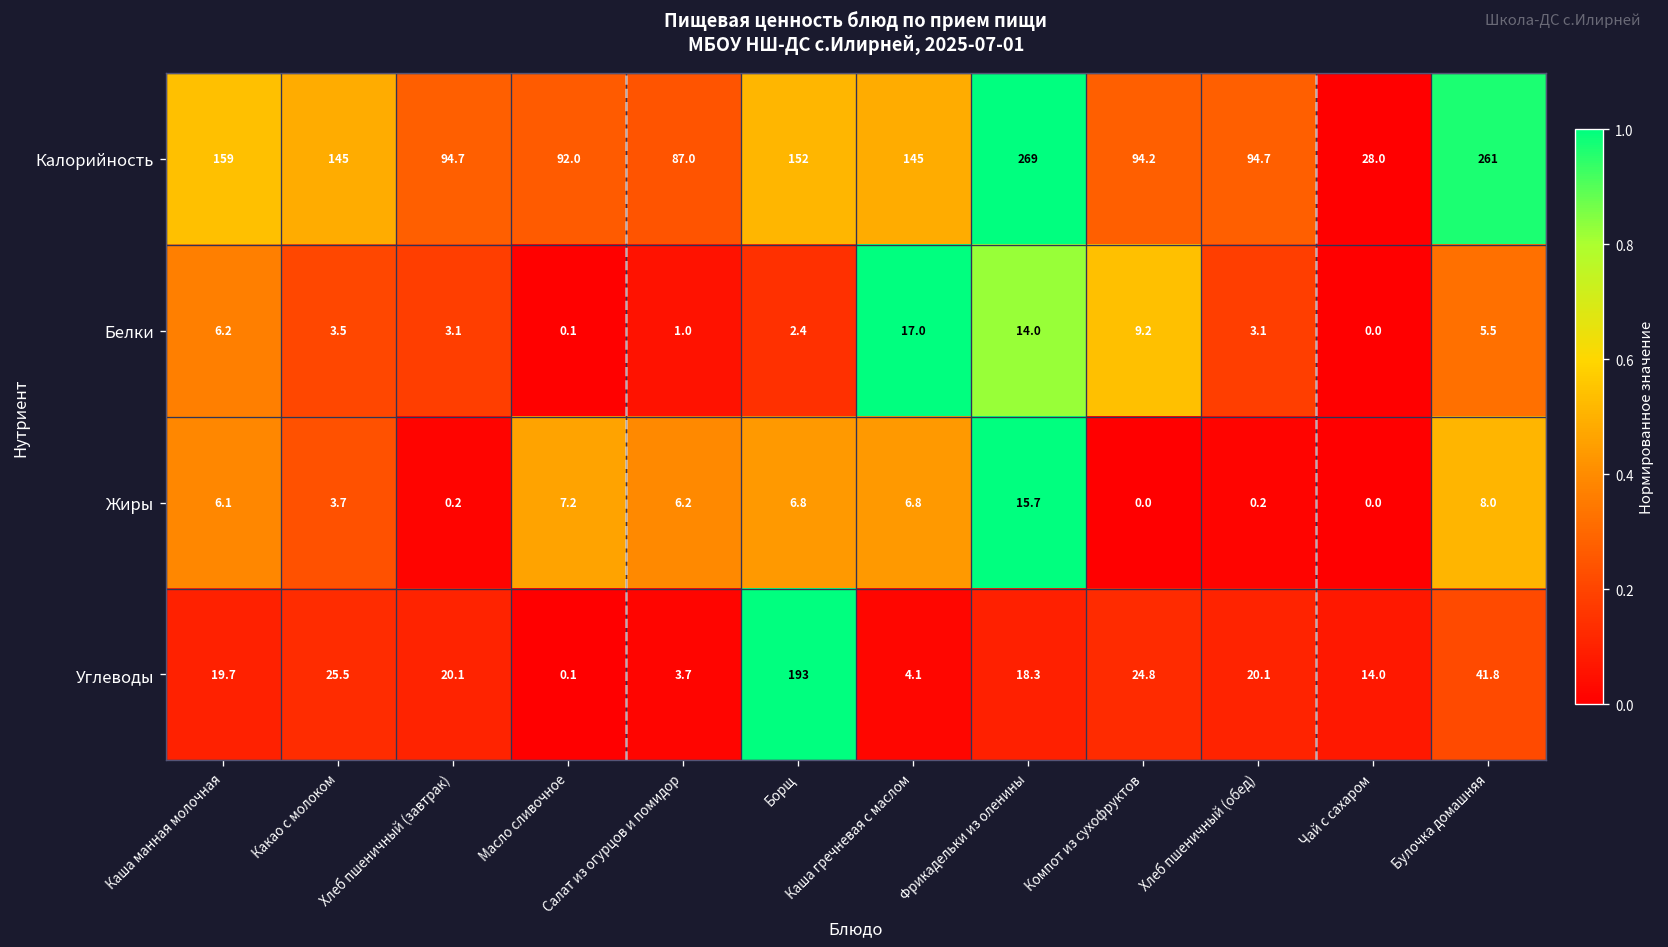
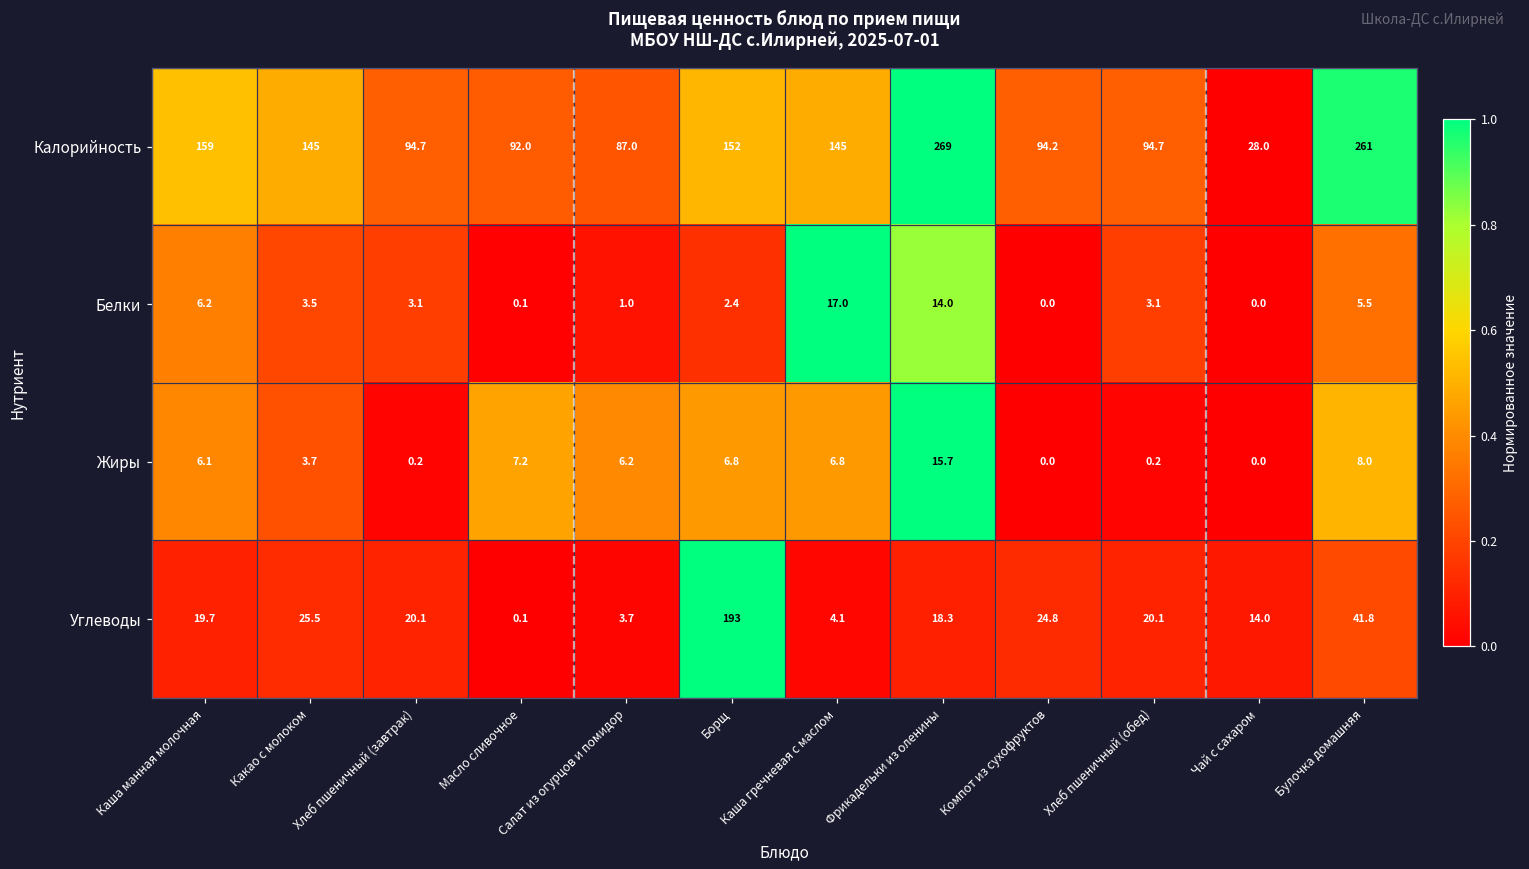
Белки, Компот из сухофруктов: 9.2 -> 0.0
